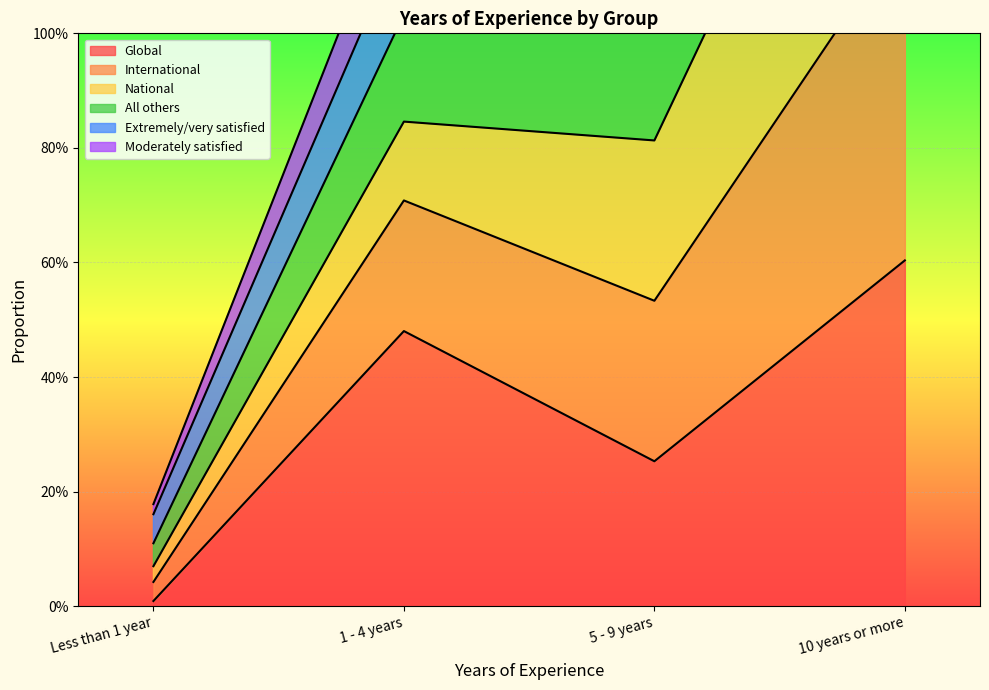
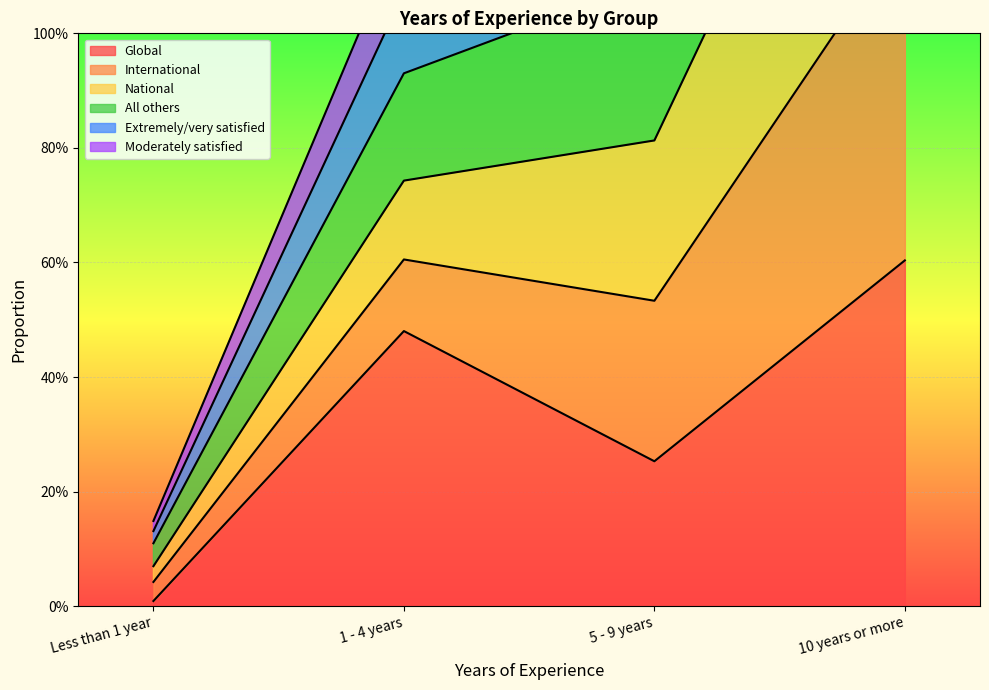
Extremely/very satisfied, Less than 1 year: 5% -> 2%
International, 1 - 4 years: 23% -> 13%
